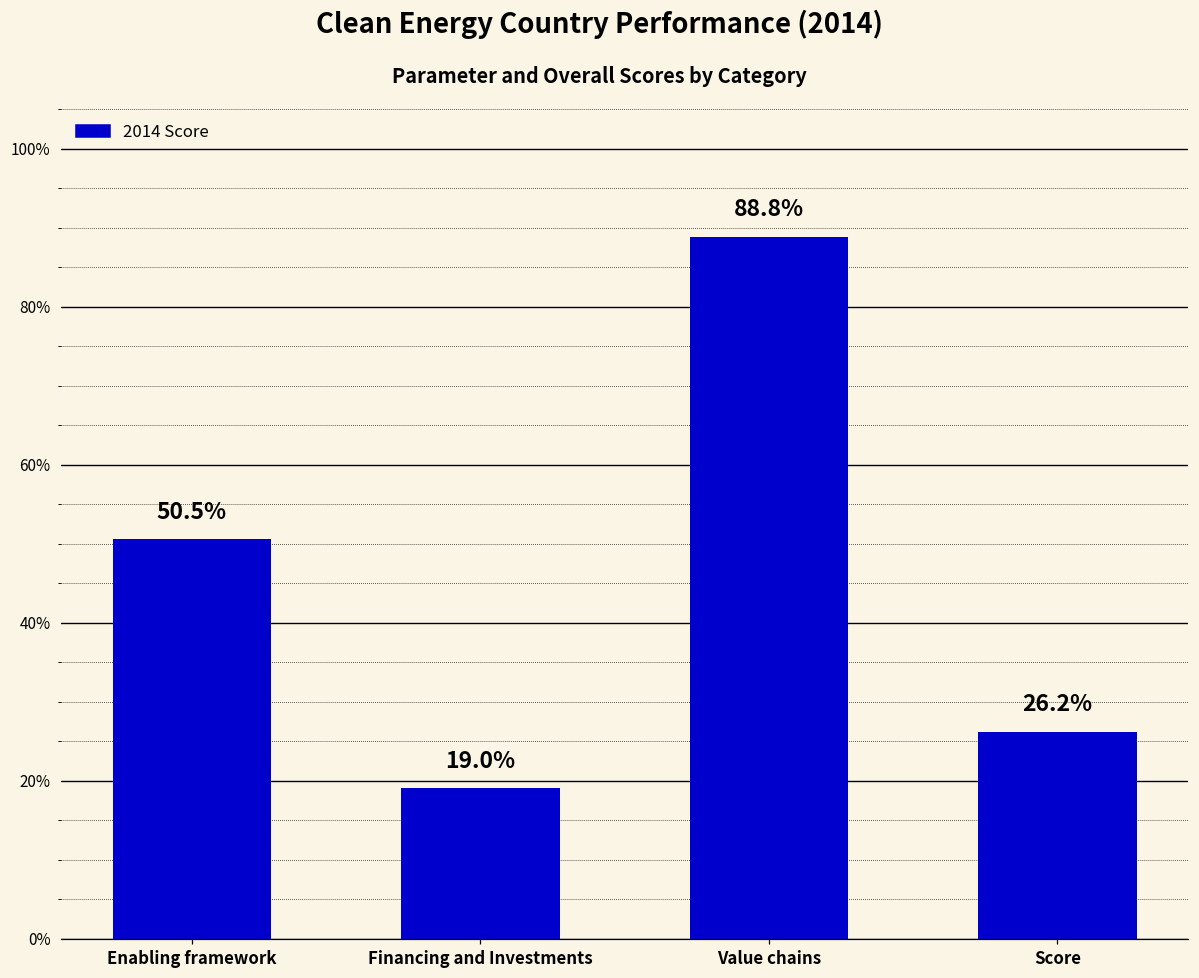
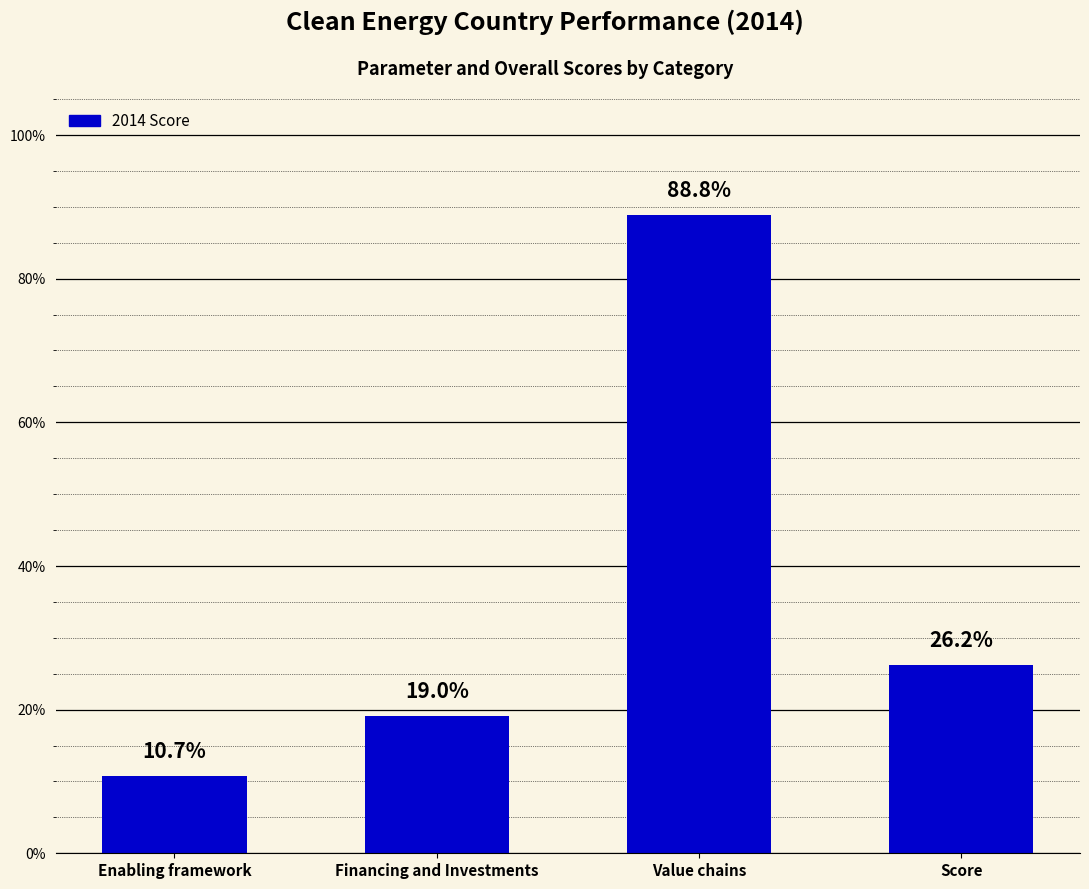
Enabling framework: 50.5% -> 10.7%
